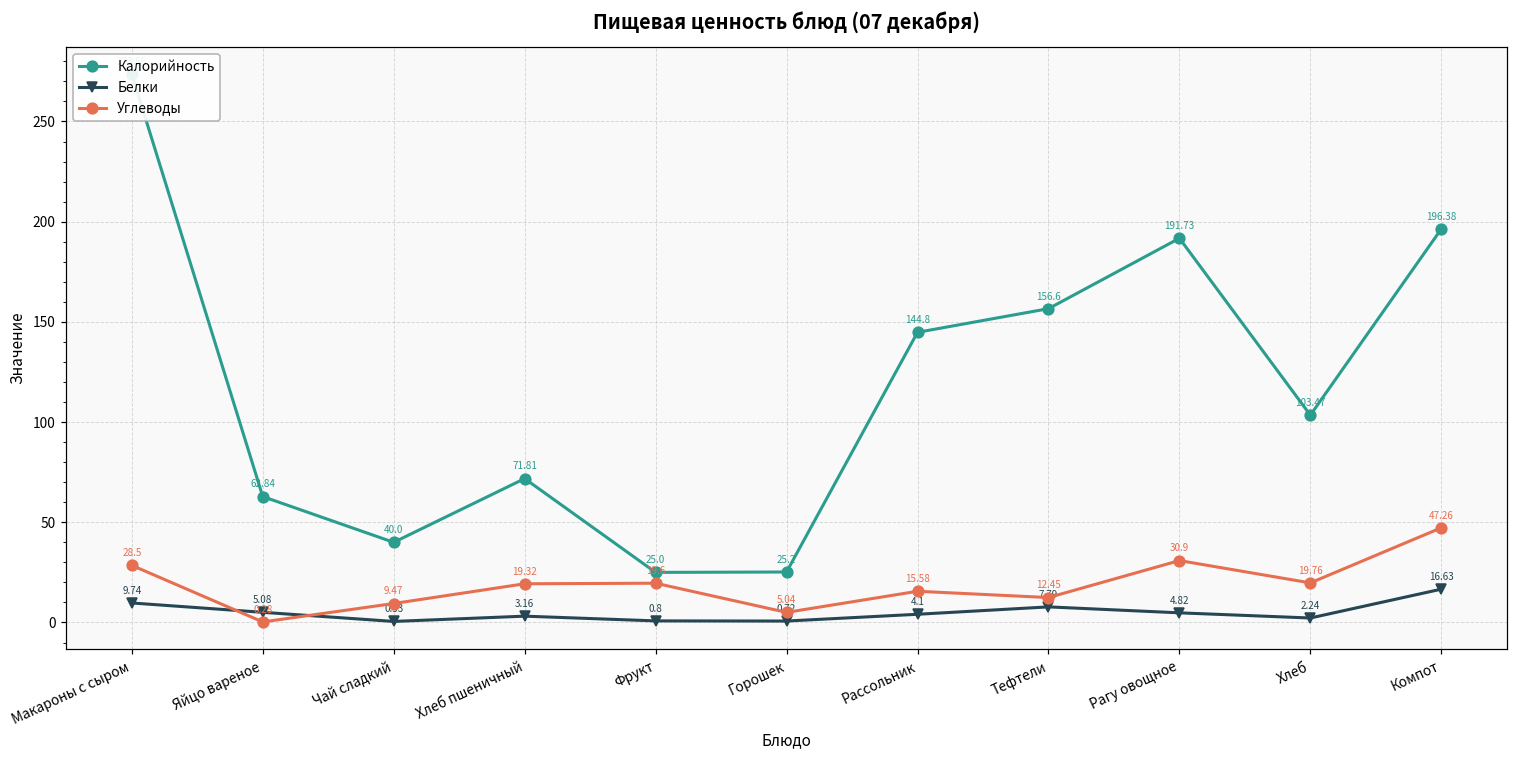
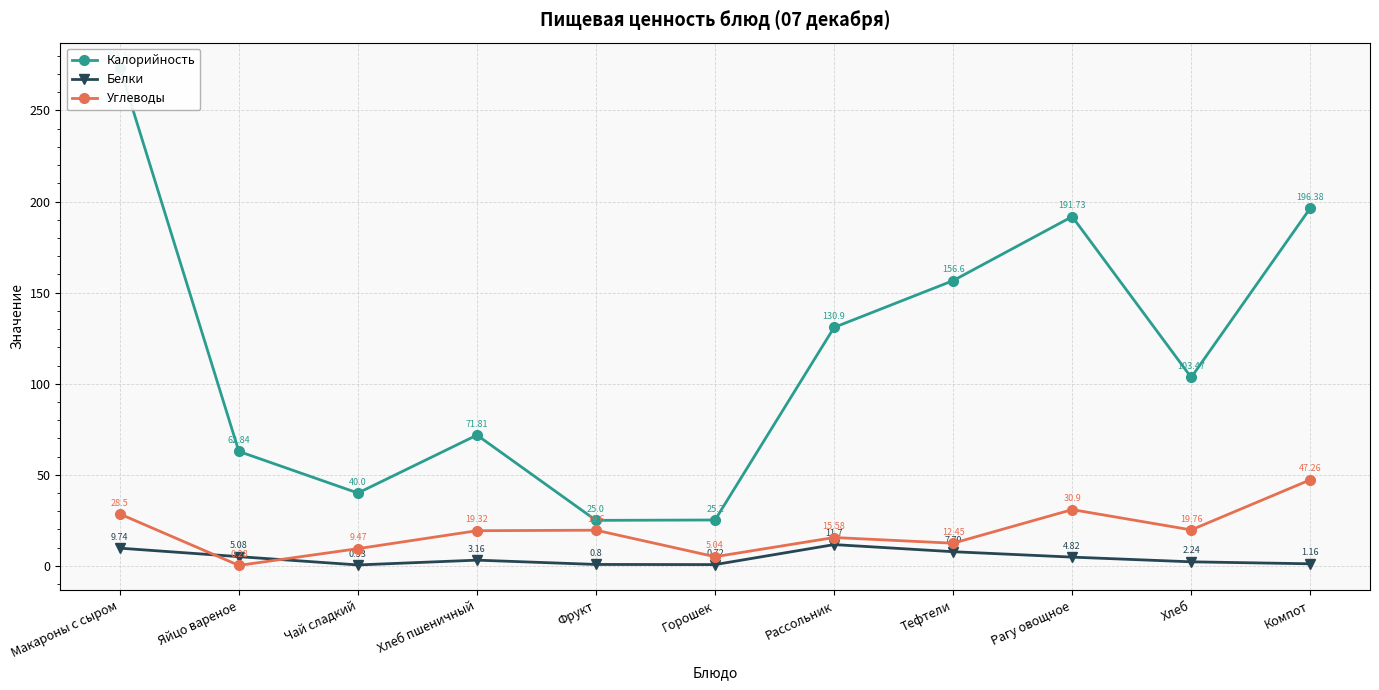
Калорийность, Рассольник: 144.8 -> 130.9
Белки, Рассольник: 4.1 -> 11.7
Белки, Компот: 16.63 -> 1.16
